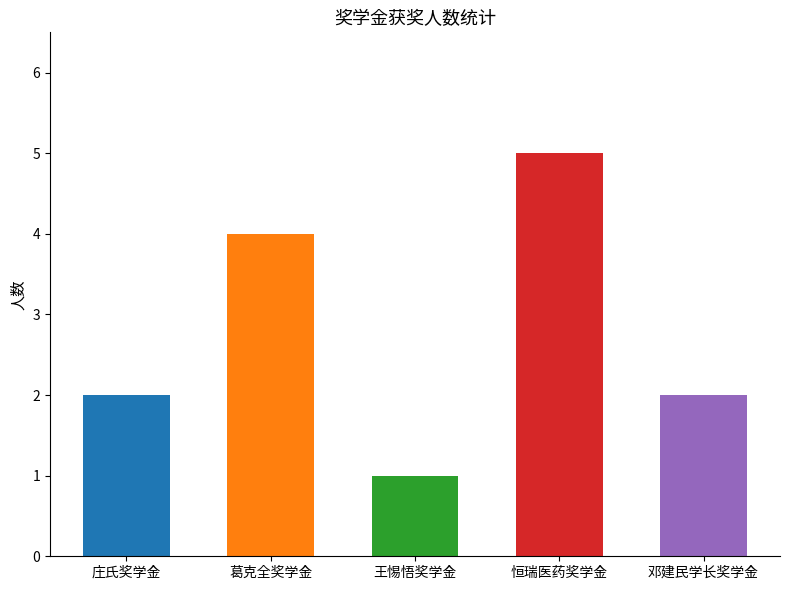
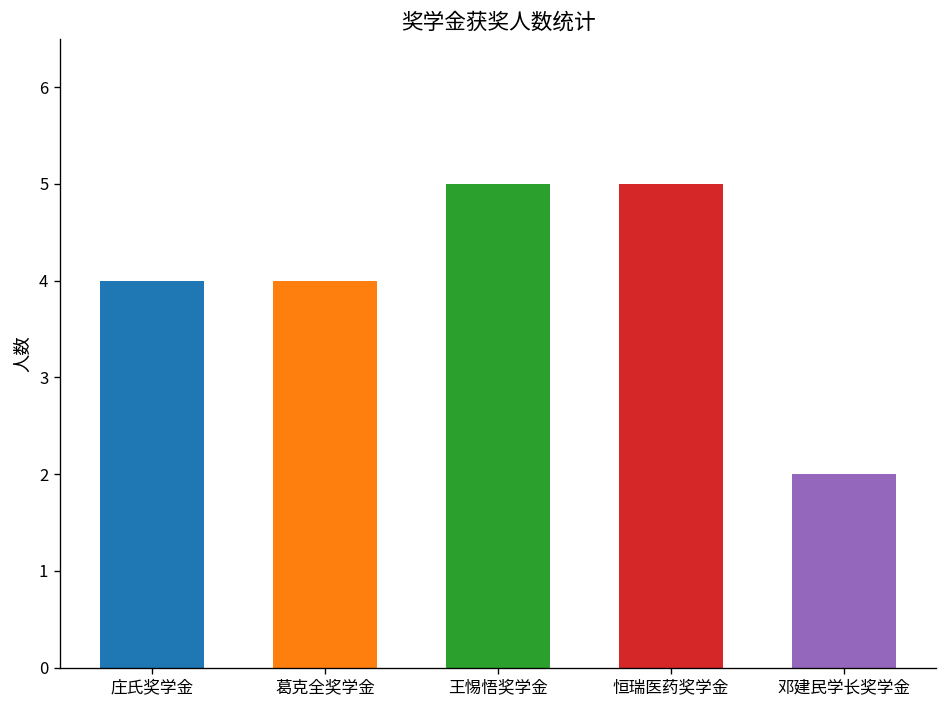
庄氏奖学金: 2 -> 4
王惕悟奖学金: 1 -> 5
